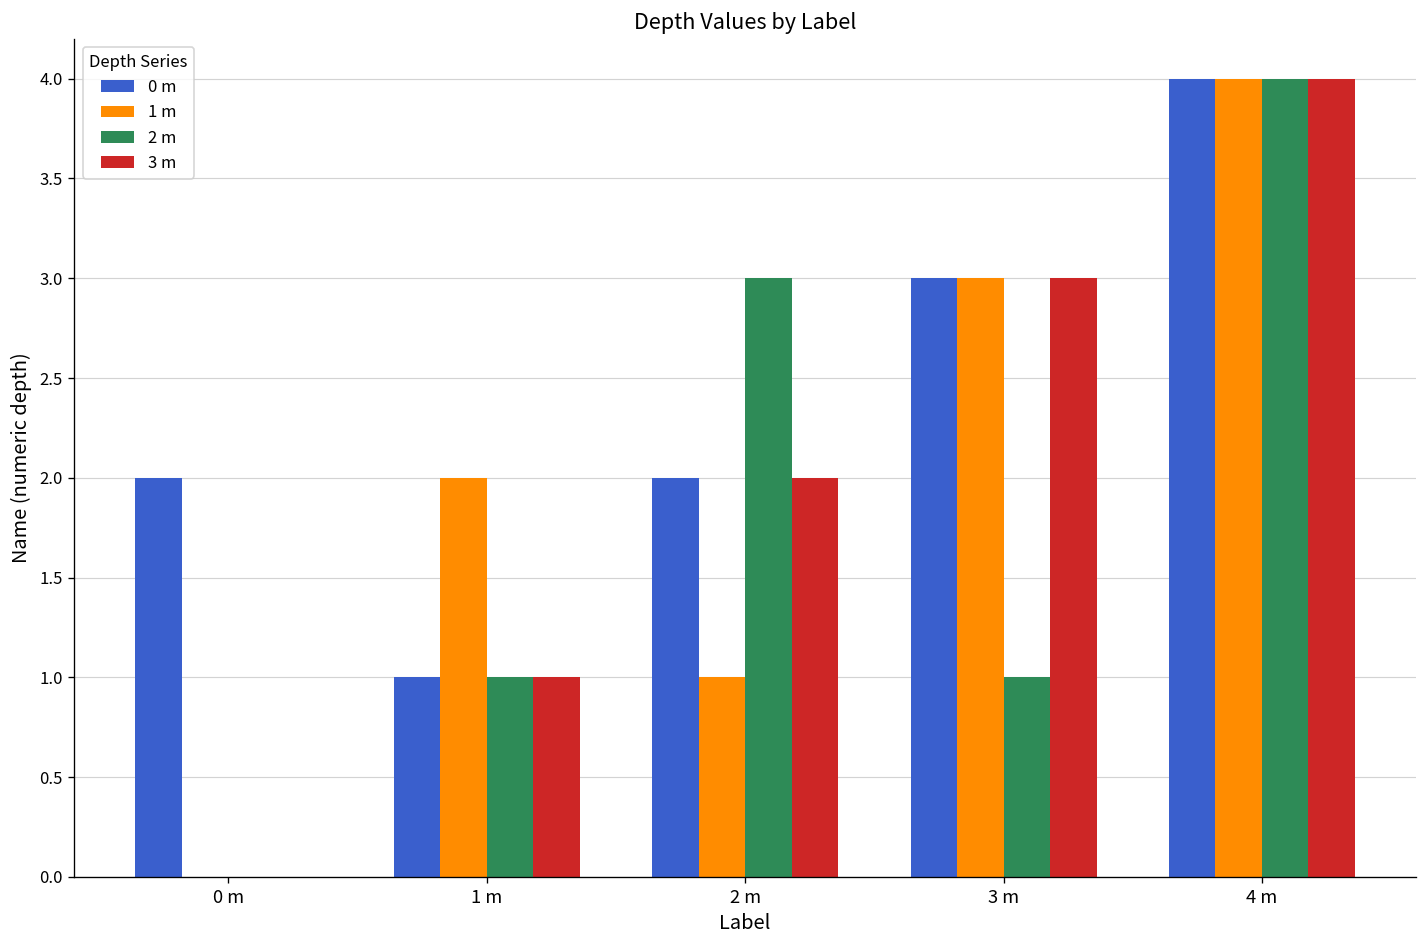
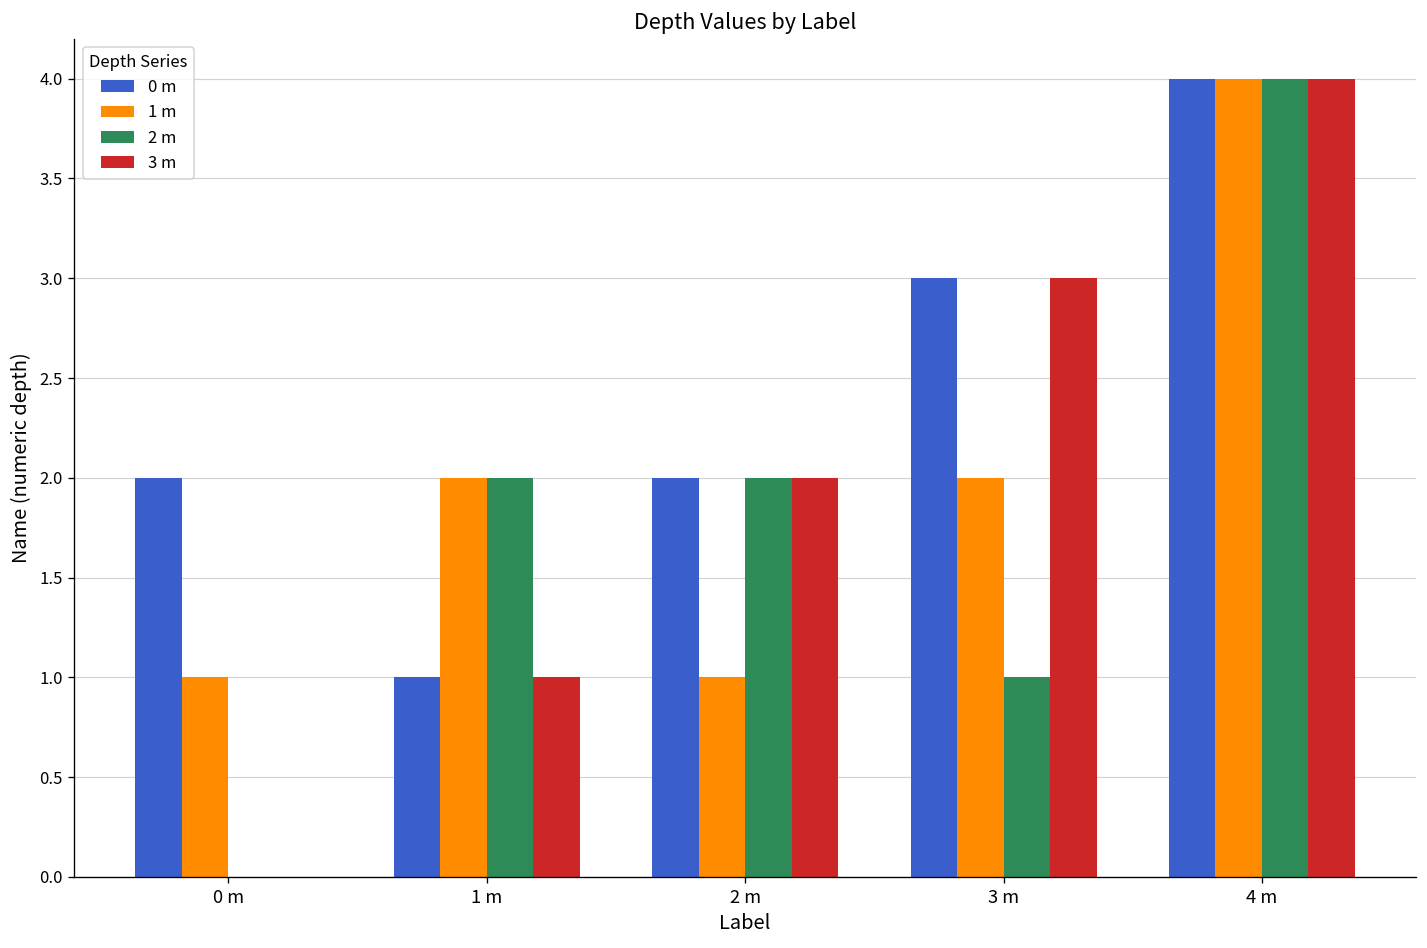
1 m, 0 m: 0 -> 1
2 m, 1 m: 1 -> 2
2 m, 2 m: 3 -> 2
1 m, 3 m: 3 -> 2
